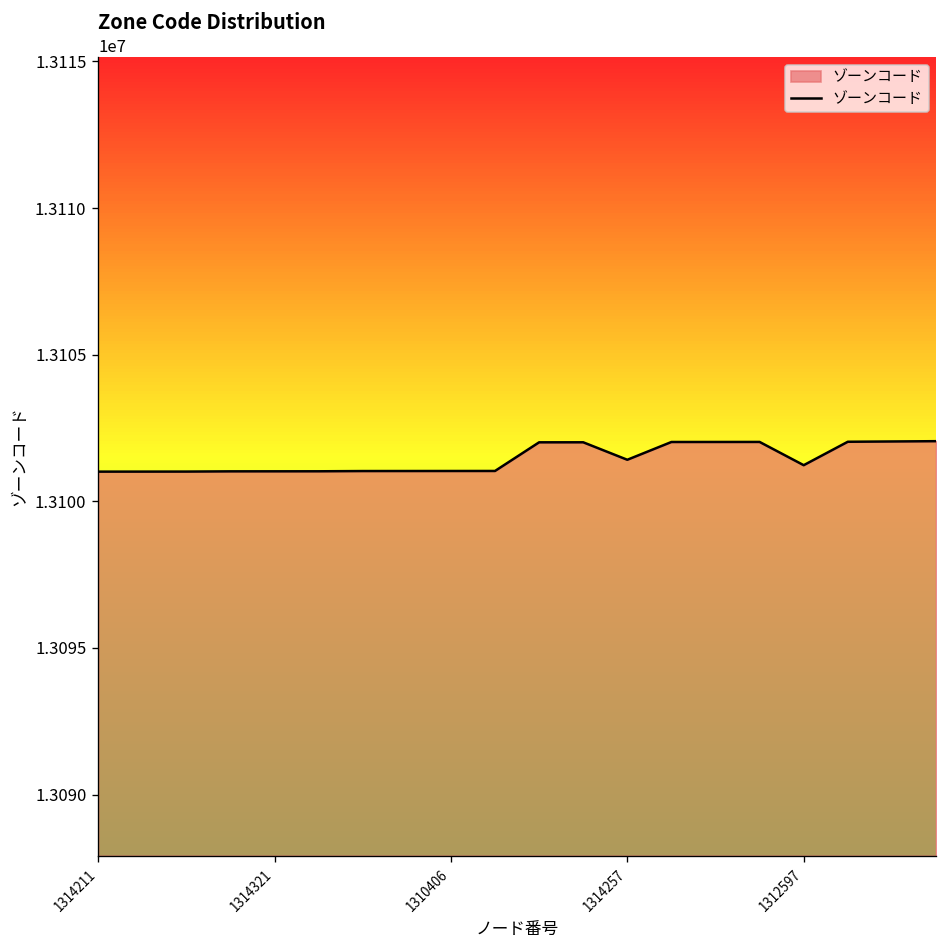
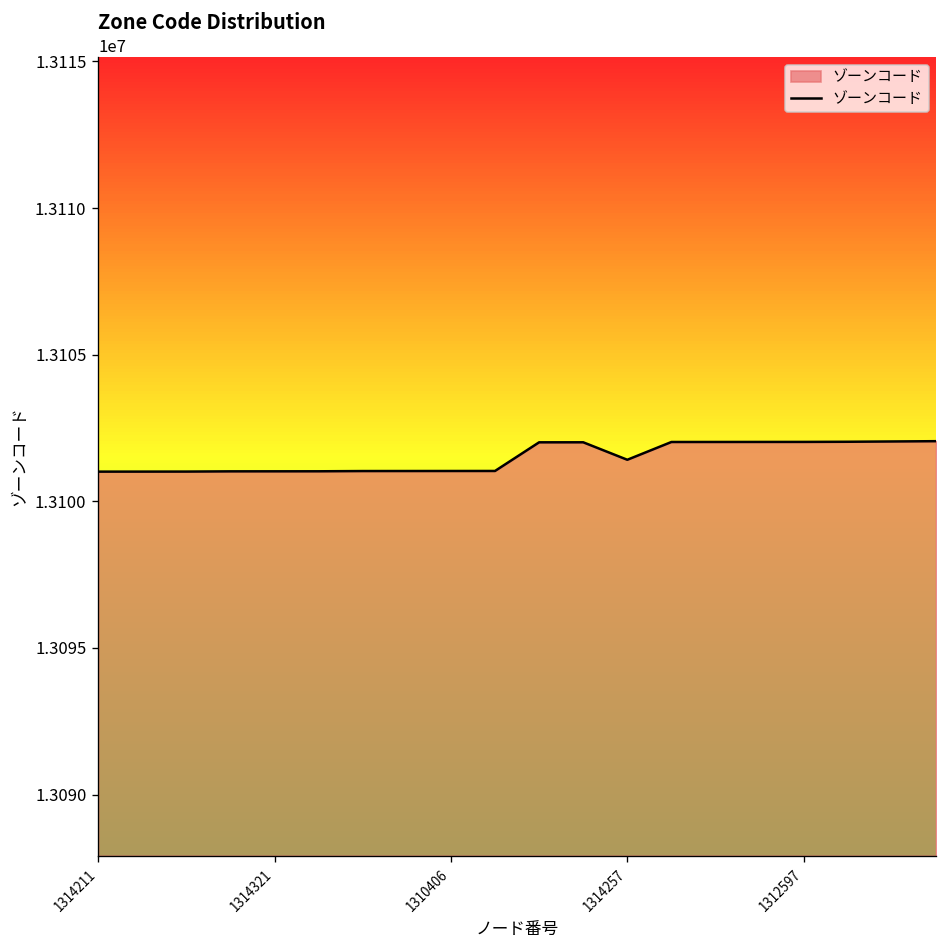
1312597: 13101200 -> 13102000
